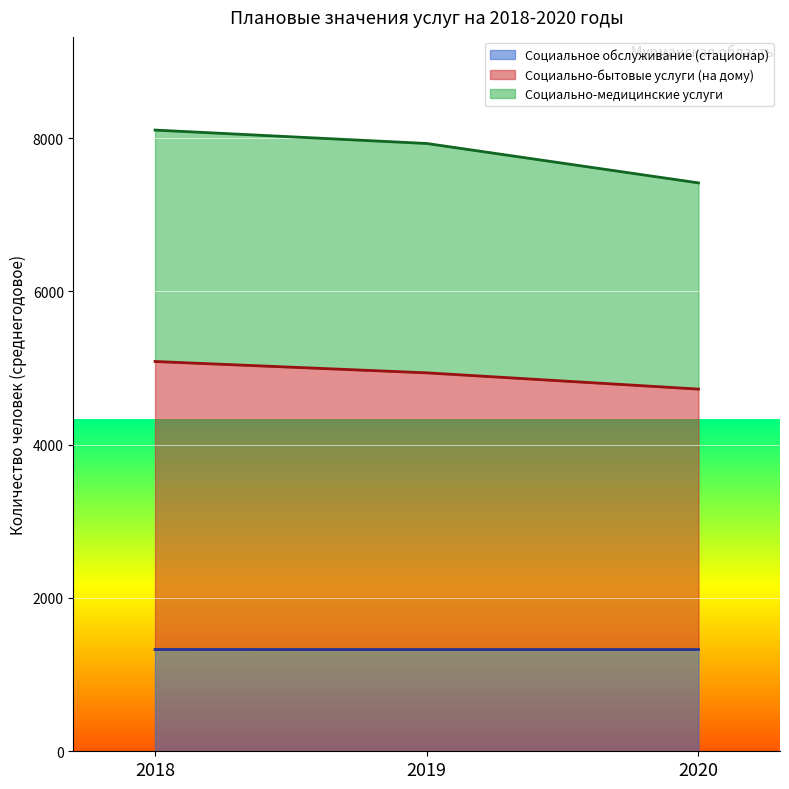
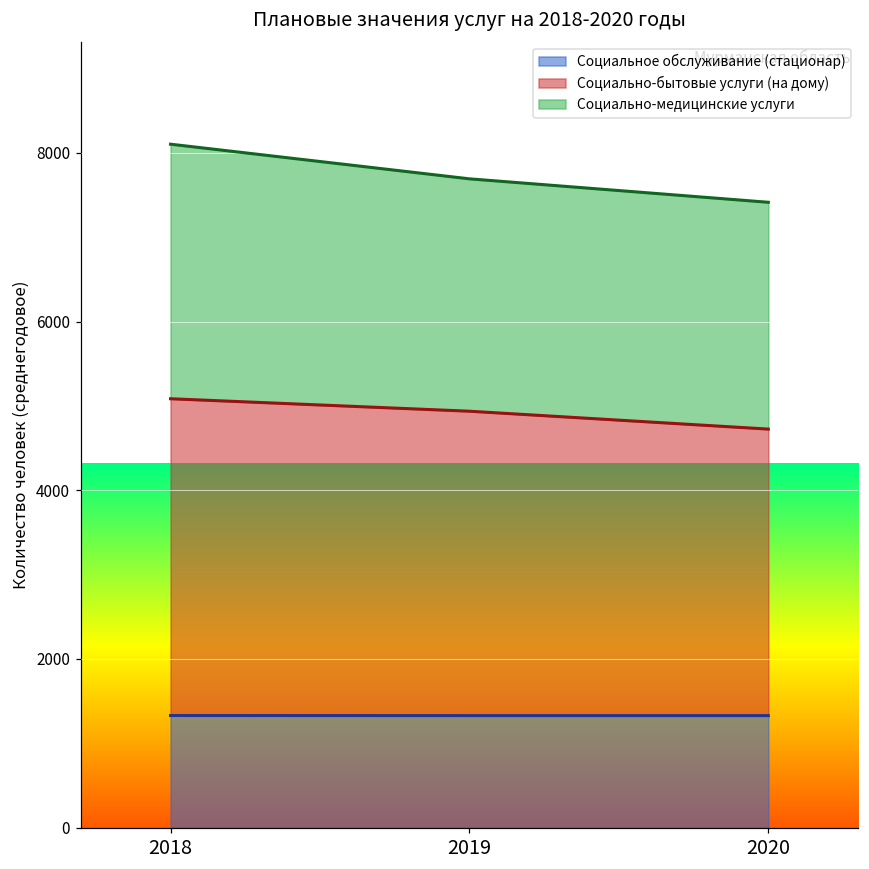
Социально-медицинские услуги, 2019: 3000 -> 2800
